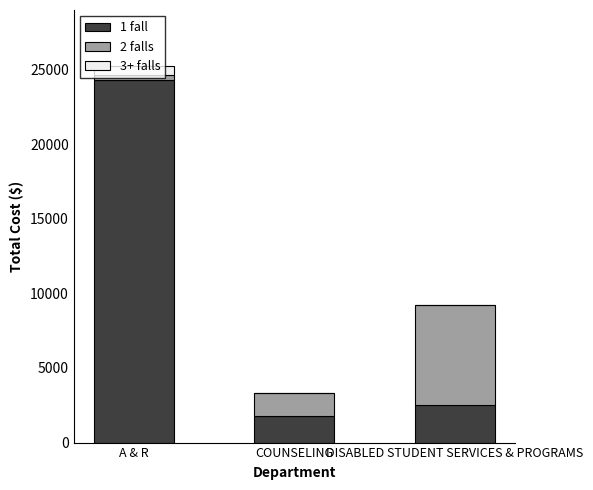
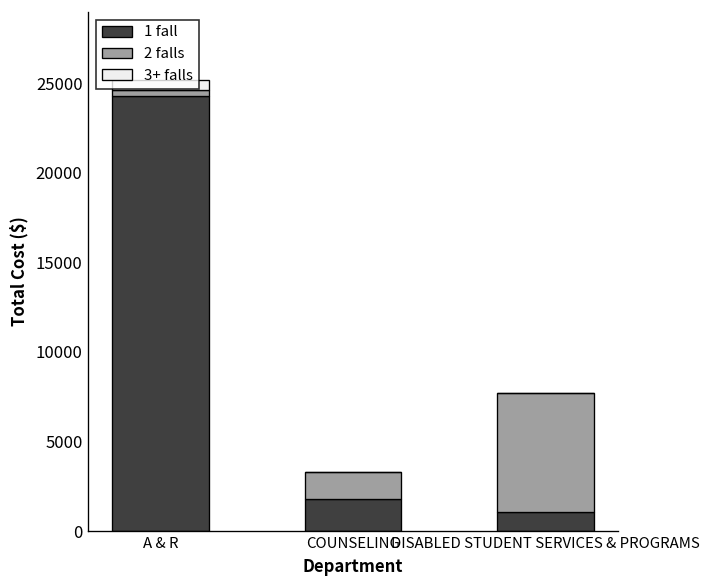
1 fall, DISABLED STUDENT SERVICES & PROGRAMS: 2500 -> 1000
